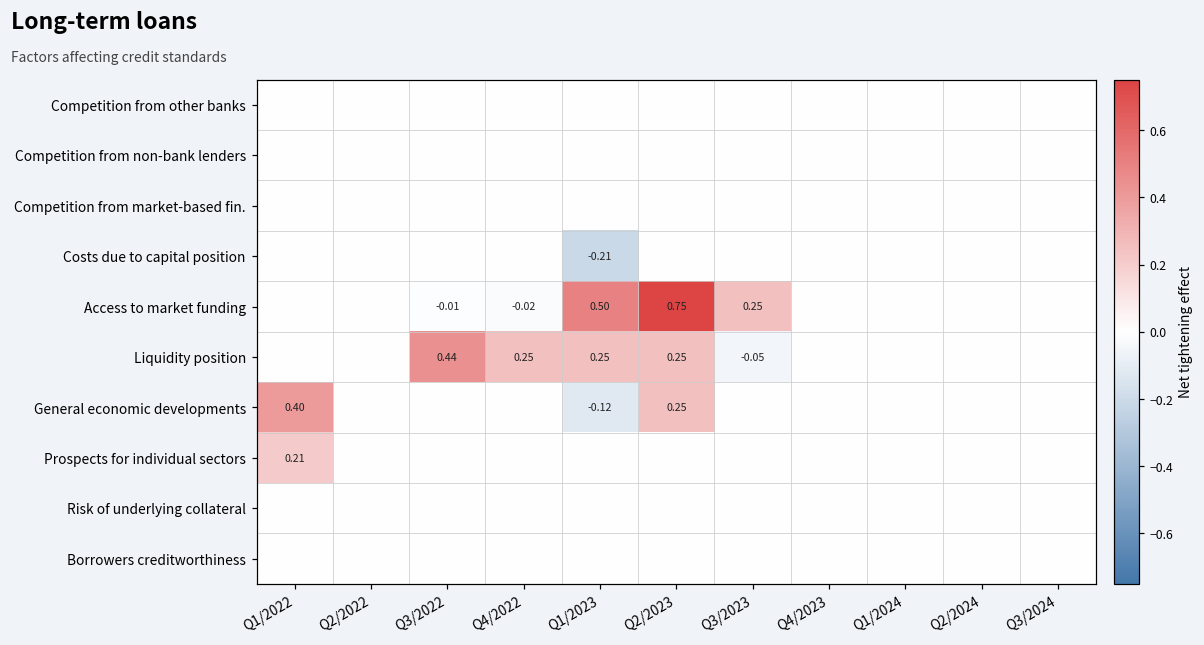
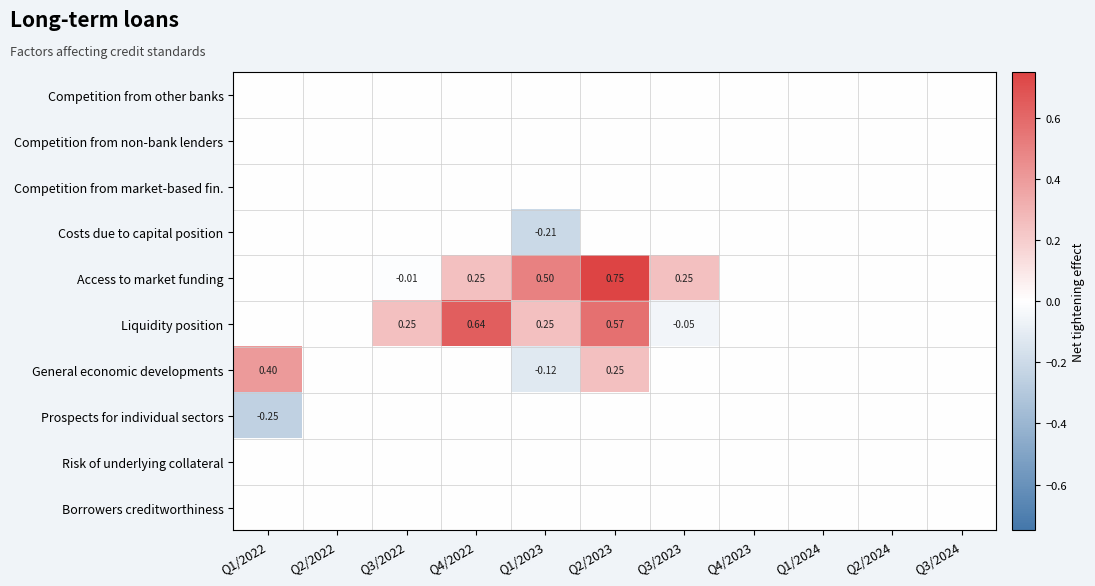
Access to market funding, Q4/2022: -0.02 -> 0.25
Liquidity position, Q3/2022: 0.44 -> 0.25
Liquidity position, Q4/2022: 0.25 -> 0.64
Liquidity position, Q2/2023: 0.25 -> 0.57
Prospects for individual sectors, Q1/2022: 0.21 -> -0.25
